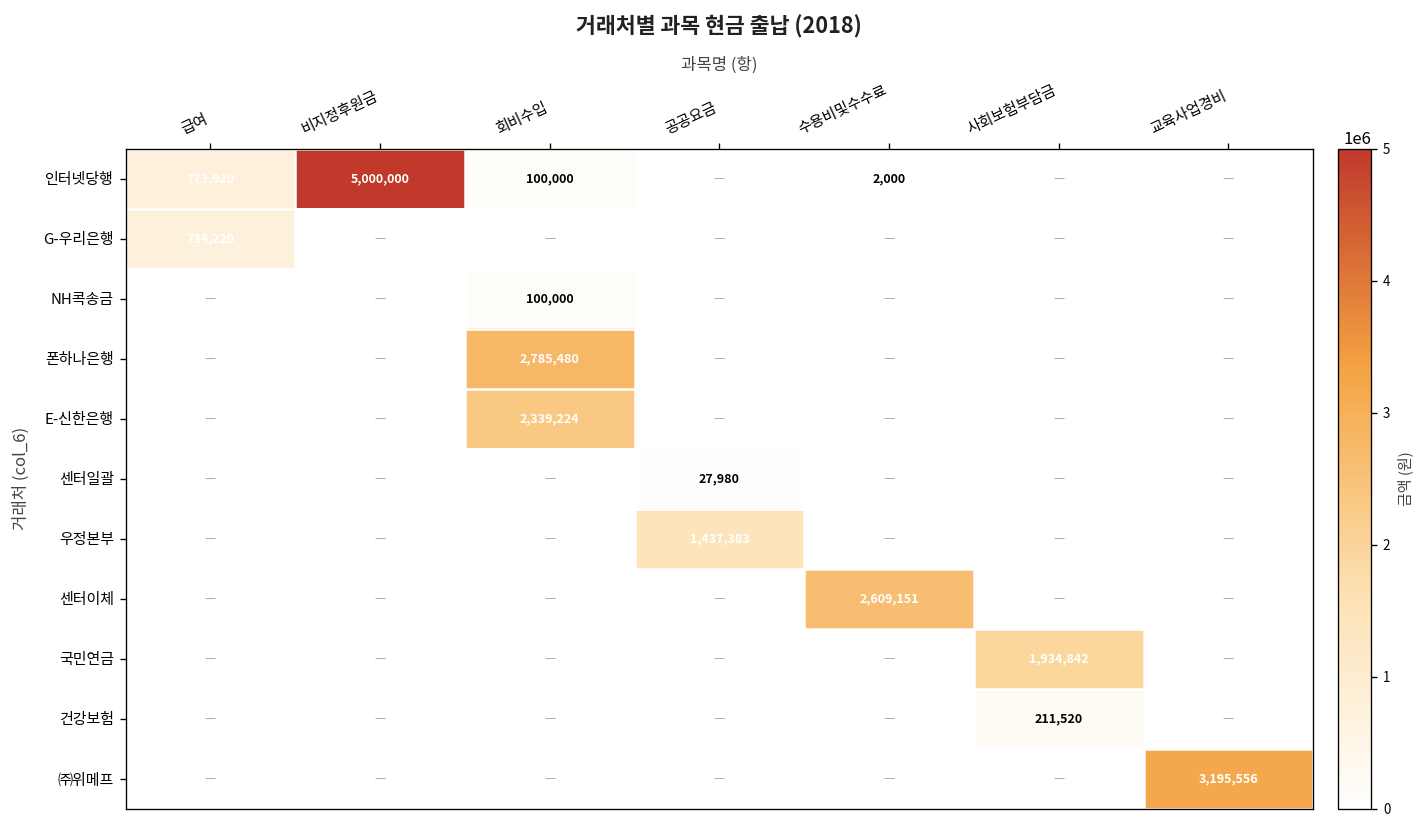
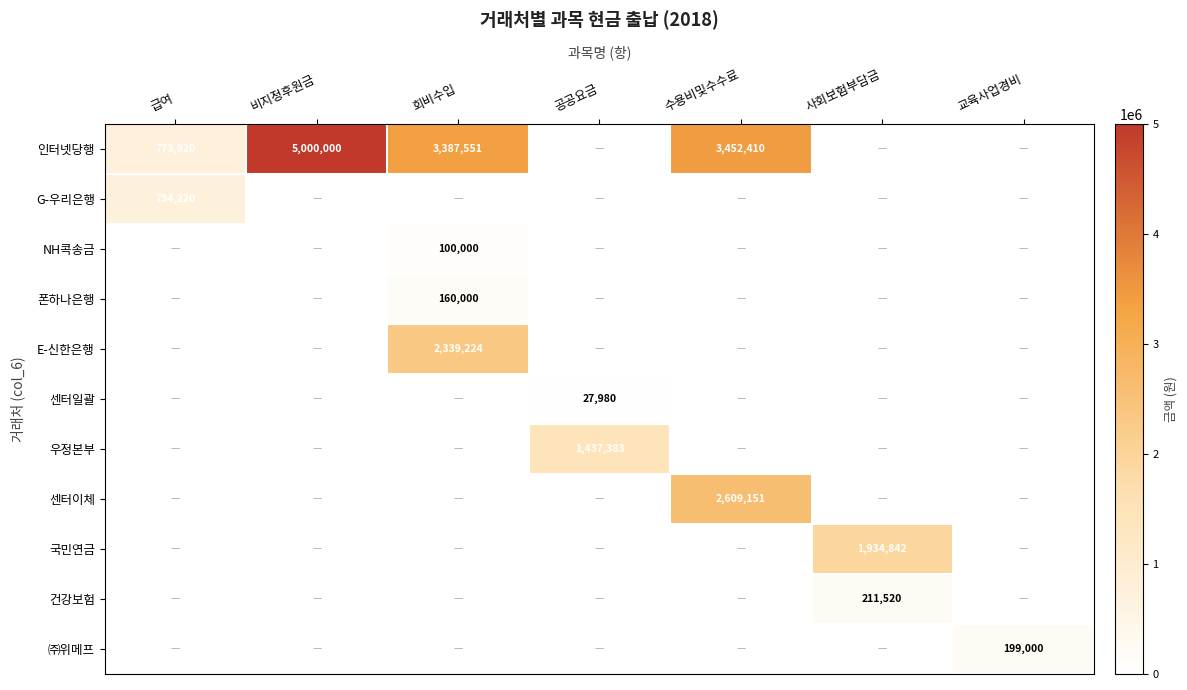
인터넷당행, 회비수입: 100,000 -> 3,387,551
인터넷당행, 수용비및수수료: 2,000 -> 3,452,410
폰하나은행, 회비수입: 2,785,480 -> 160,000
㈜위메프, 교육사업경비: 3,195,556 -> 199,000
